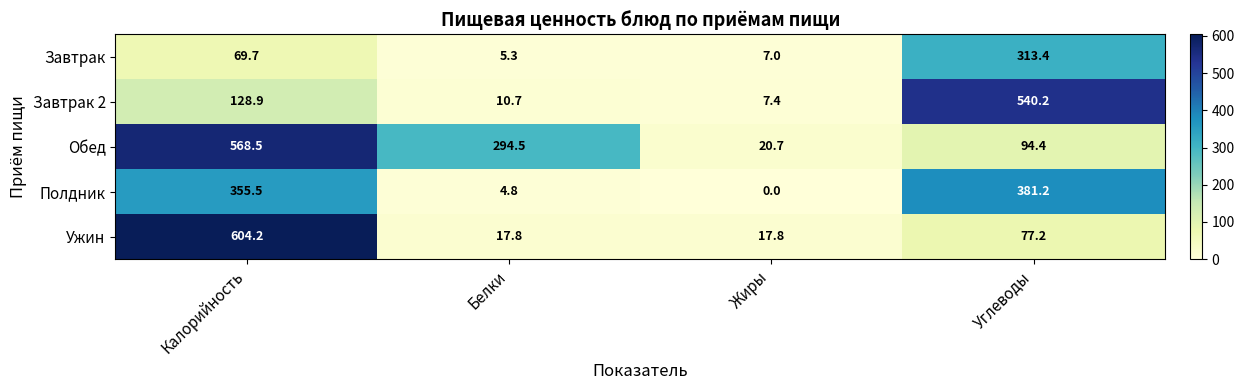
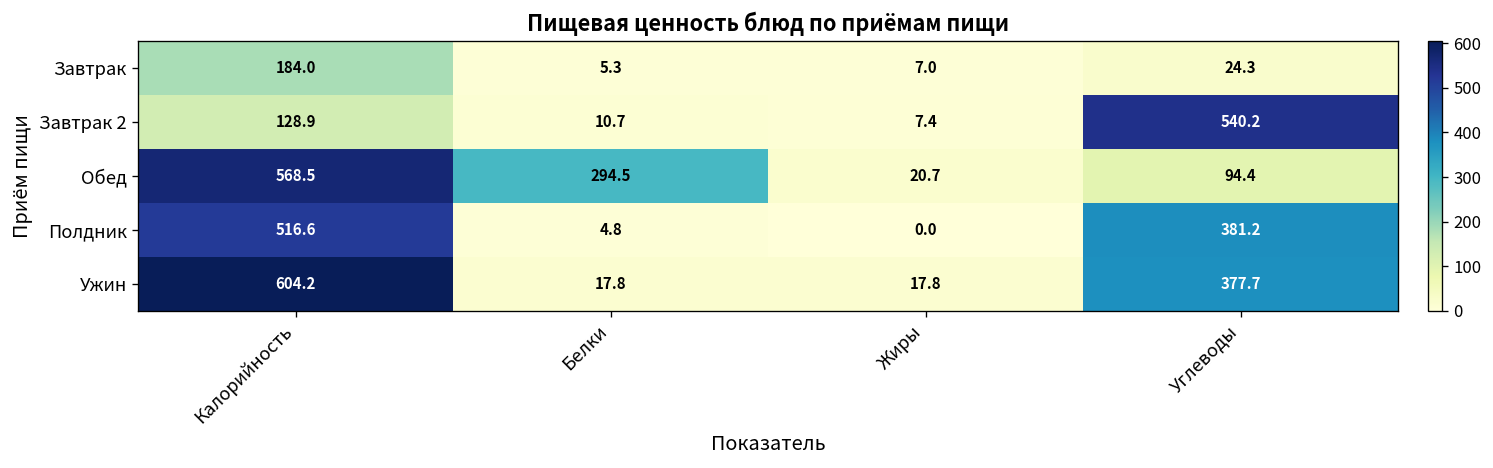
Завтрак, Калорийность: 69.7 -> 184.0
Завтрак, Углеводы: 313.4 -> 24.3
Полдник, Калорийность: 355.5 -> 516.6
Ужин, Углеводы: 77.2 -> 377.7
